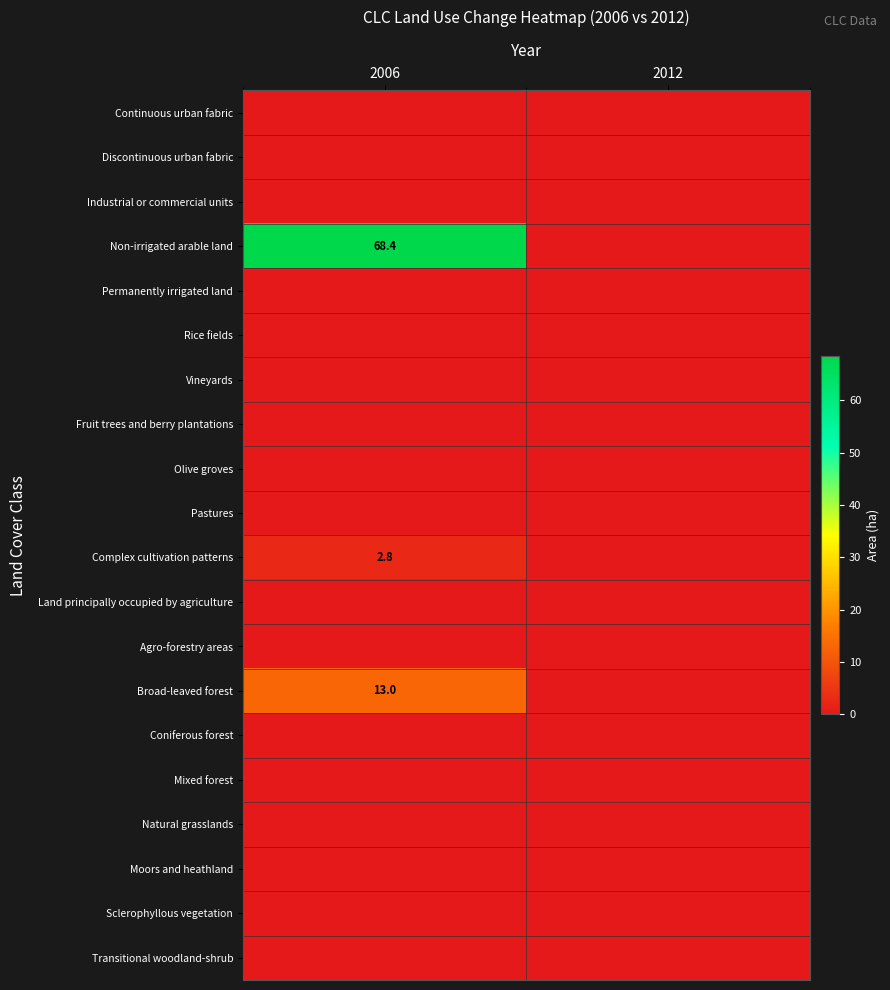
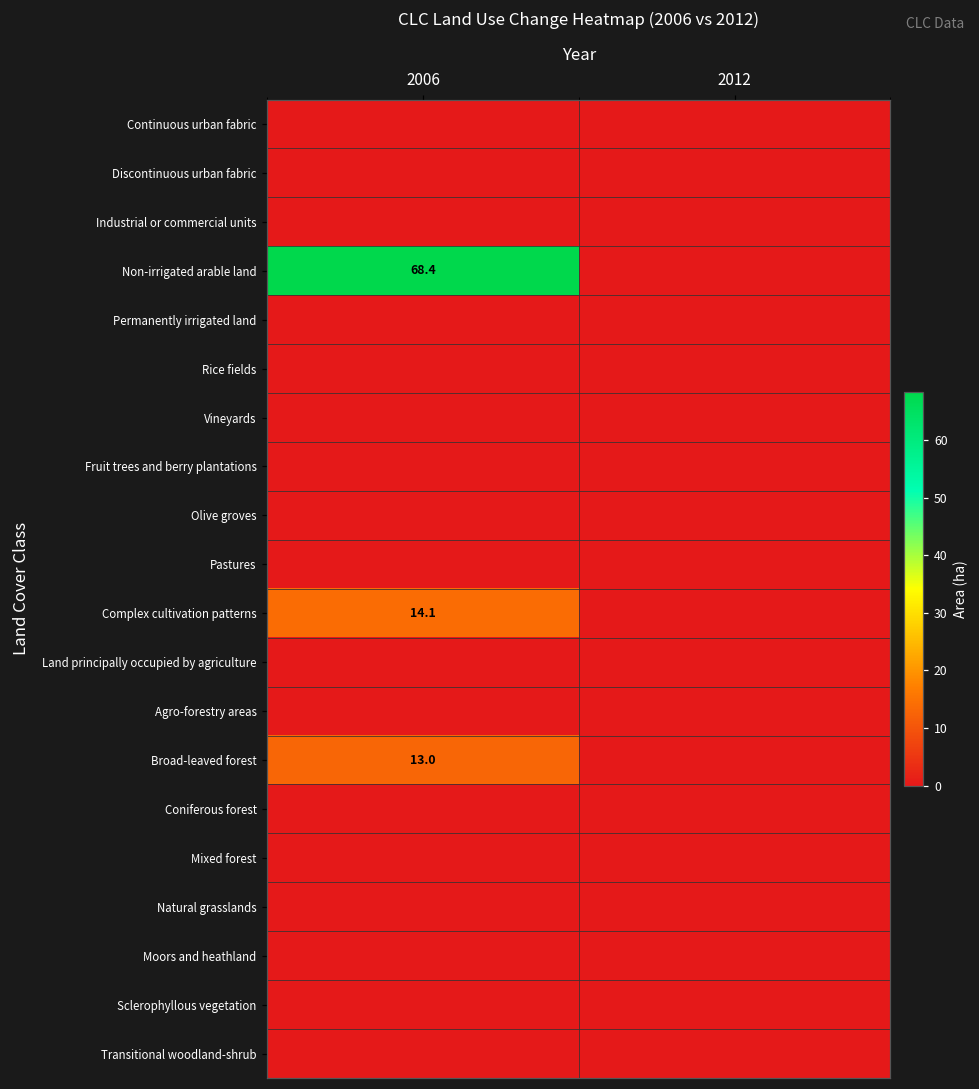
Complex cultivation patterns, 2006: 2.8 -> 14.1
